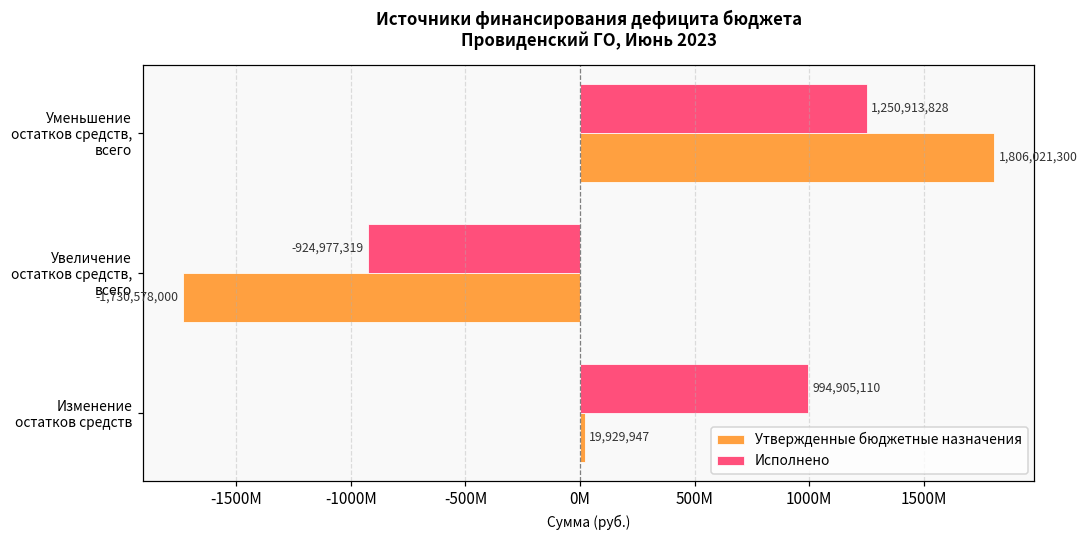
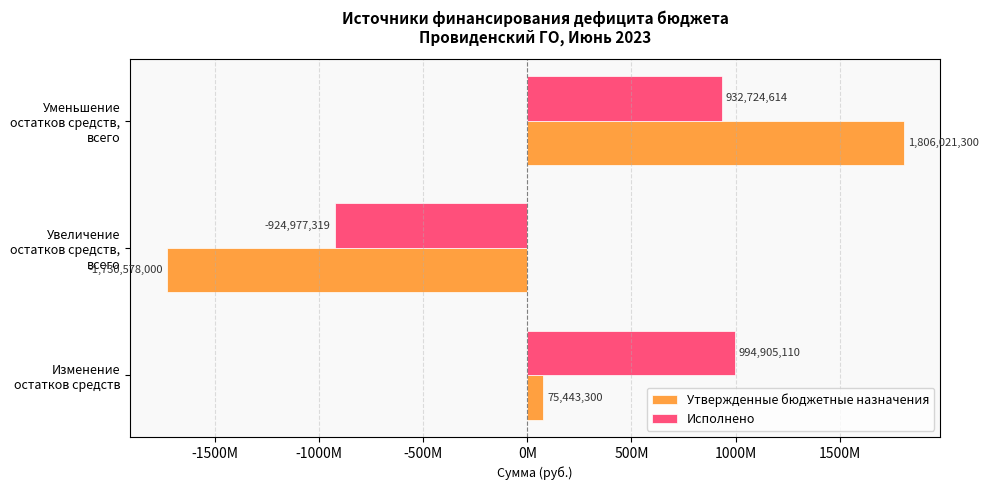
Исполнено, Уменьшение остатков средств, всего: 1,250,913,828 -> 932,724,614
Утвержденные бюджетные назначения, Изменение остатков средств: 19,929,947 -> 75,443,300
